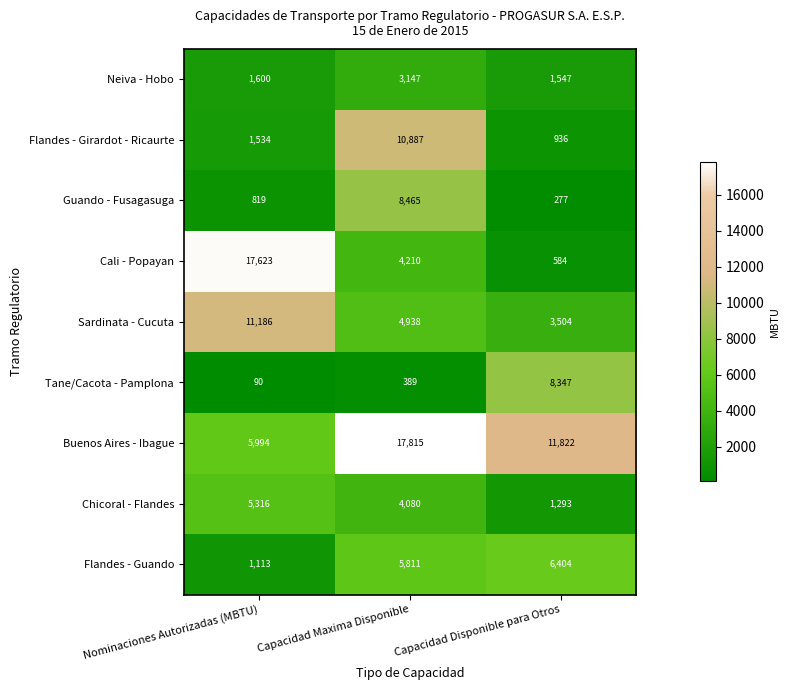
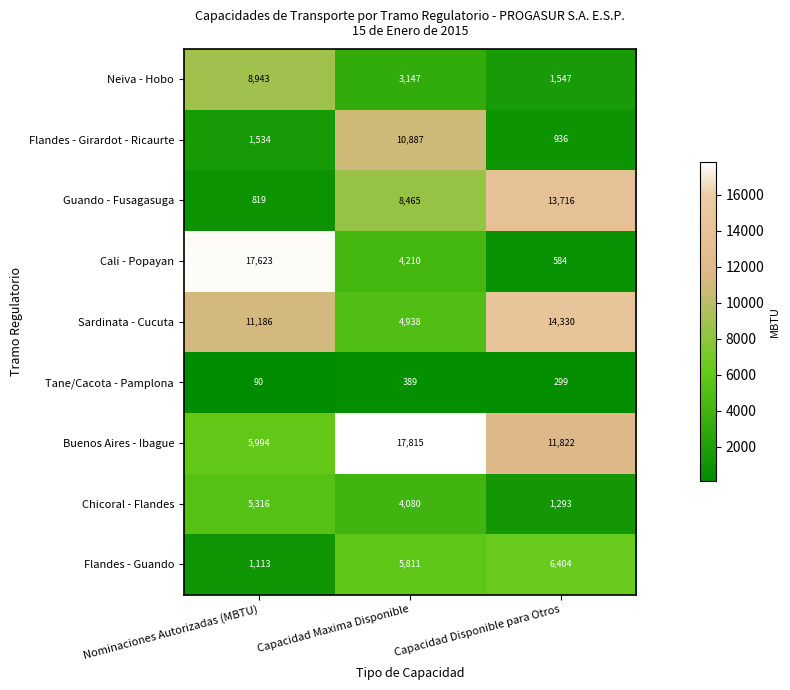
Neiva - Hobo, Nominaciones Autorizadas (MBTU): 1,600 -> 8,943
Guando - Fusagasuga, Capacidad Disponible para Otros: 277 -> 13,716
Sardinata - Cucuta, Capacidad Disponible para Otros: 3,504 -> 14,330
Tane/Cacota - Pamplona, Capacidad Disponible para Otros: 8,347 -> 299
